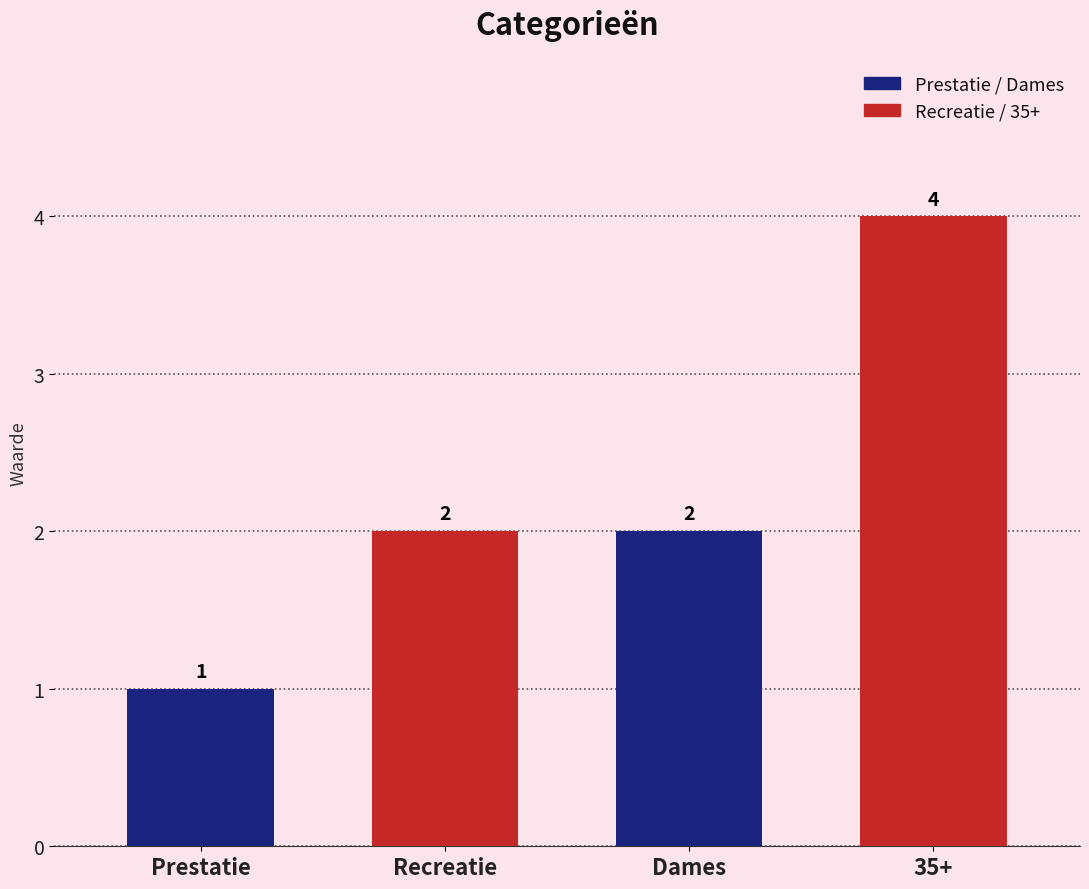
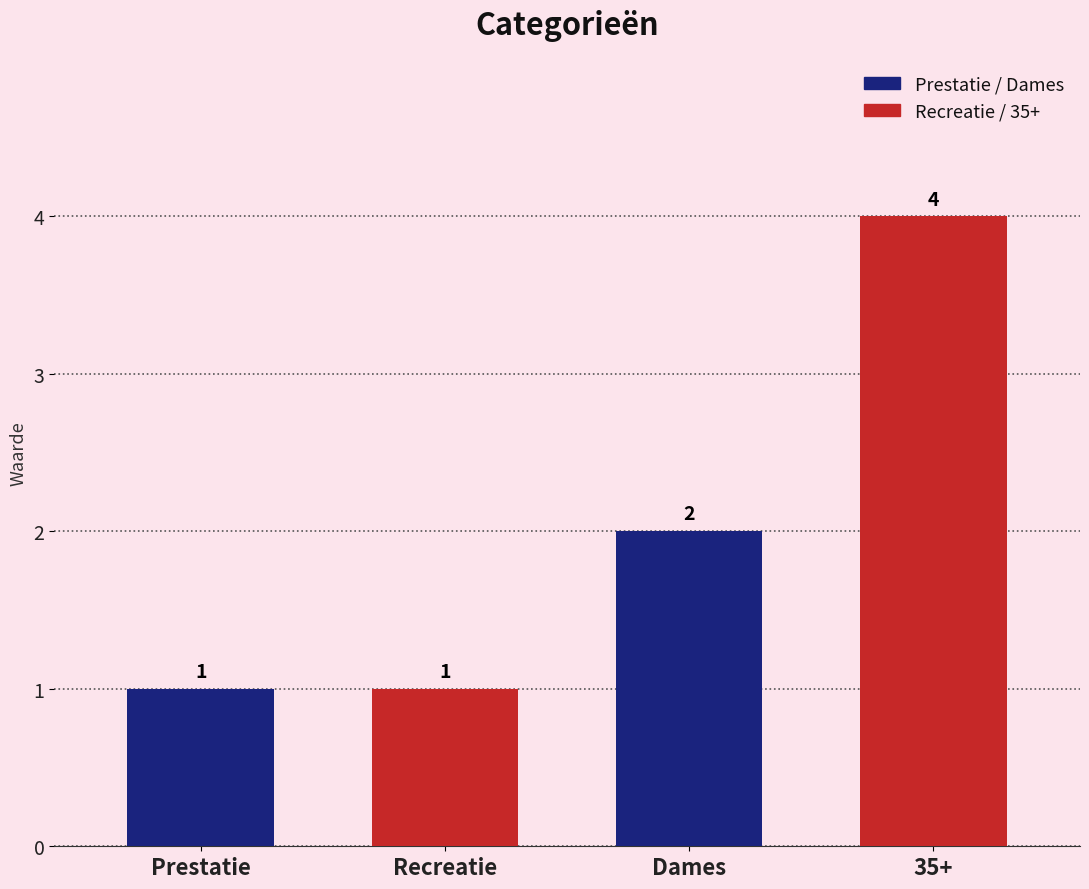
Recreatie: 2 -> 1
